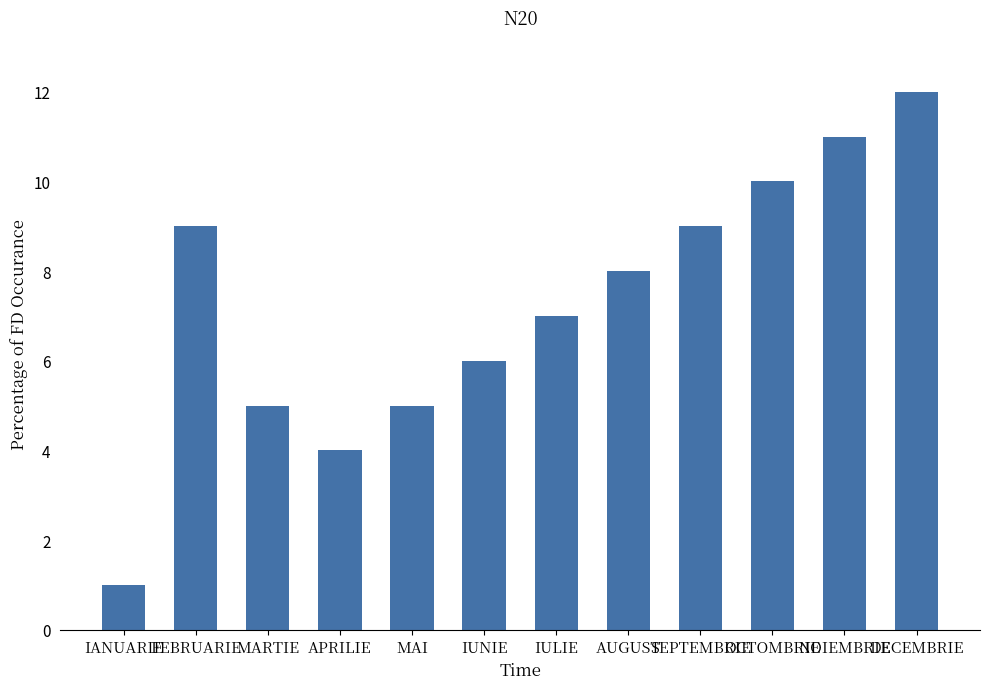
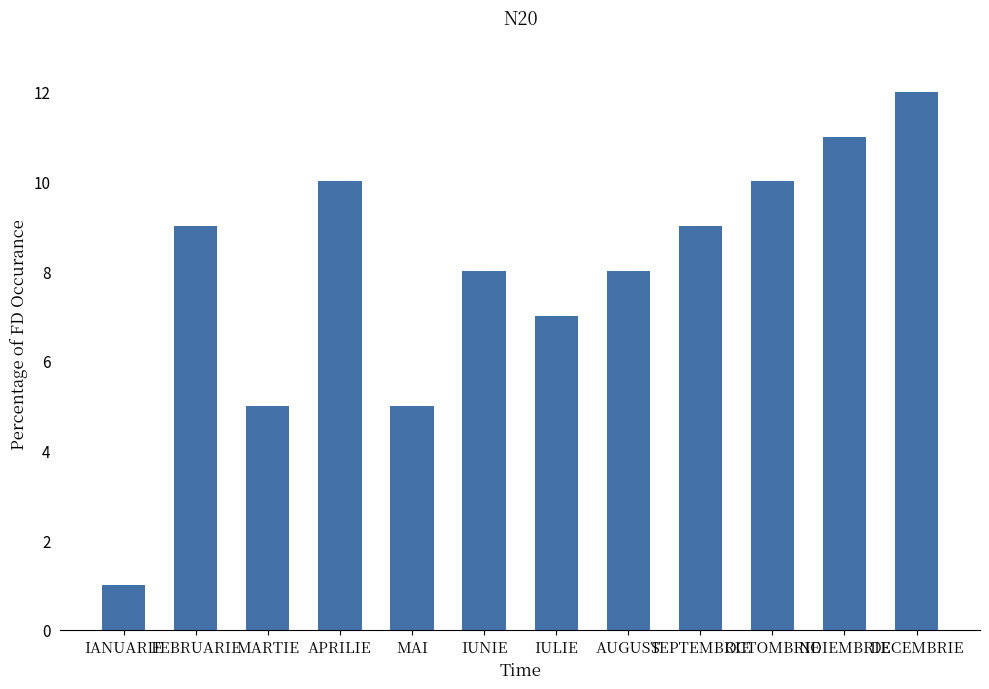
APRILIE: 4 -> 10
IUNIE: 6 -> 8
